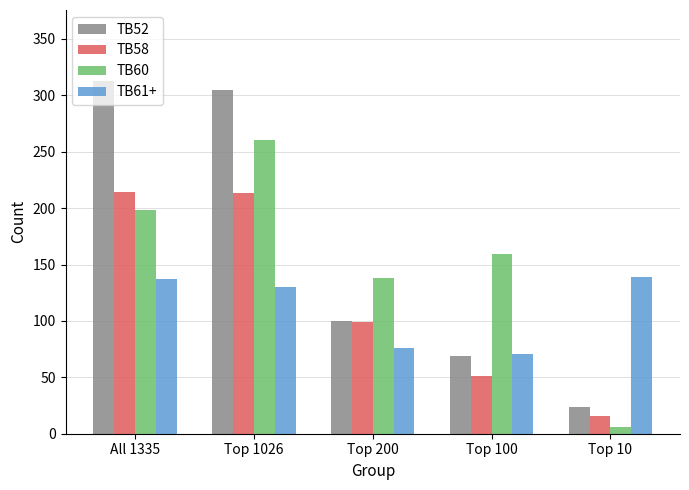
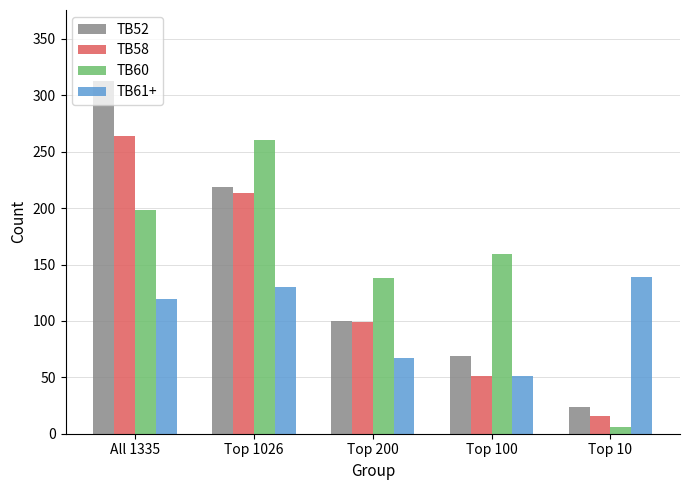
TB58, All 1335: 214 -> 264
TB61+, All 1335: 137 -> 119
TB52, Top 1026: 305 -> 219
TB61+, Top 200: 76 -> 67
TB61+, Top 100: 71 -> 51
